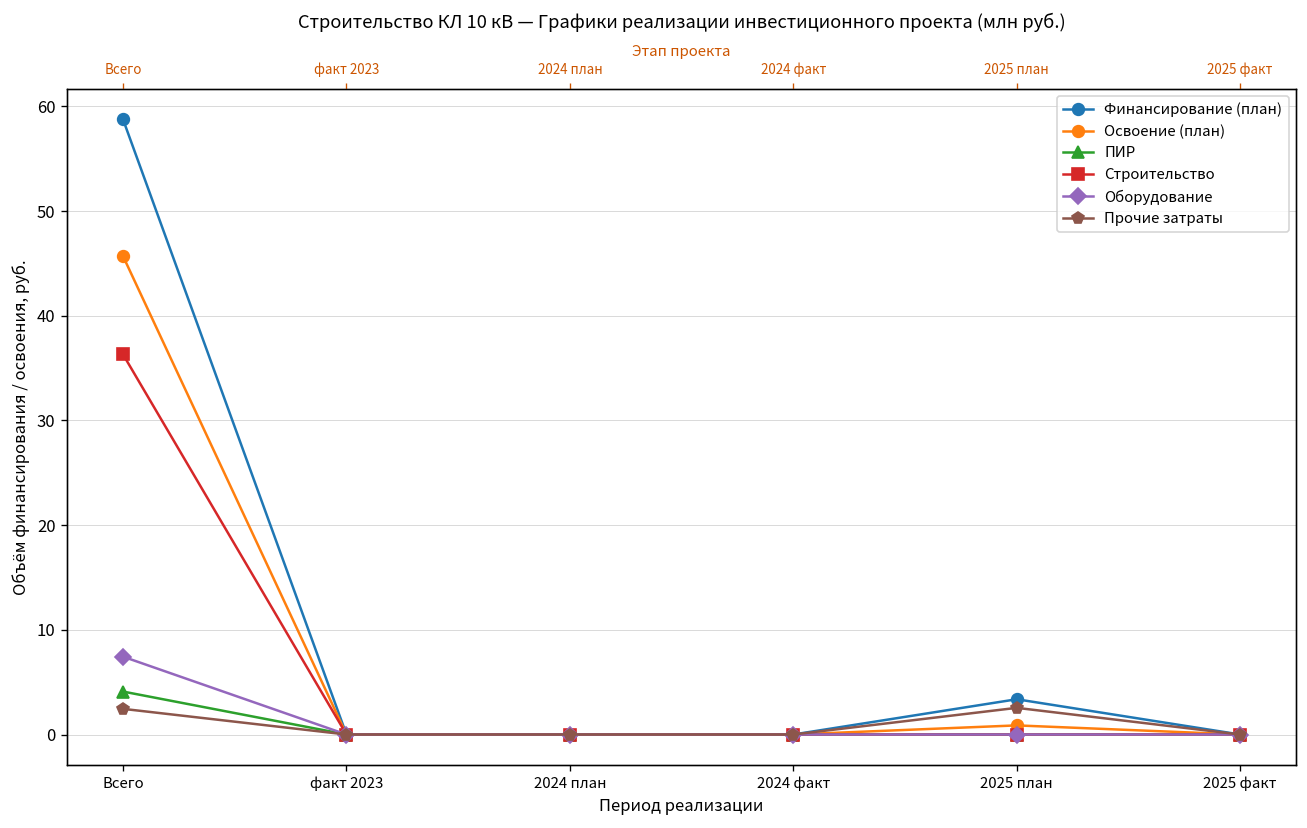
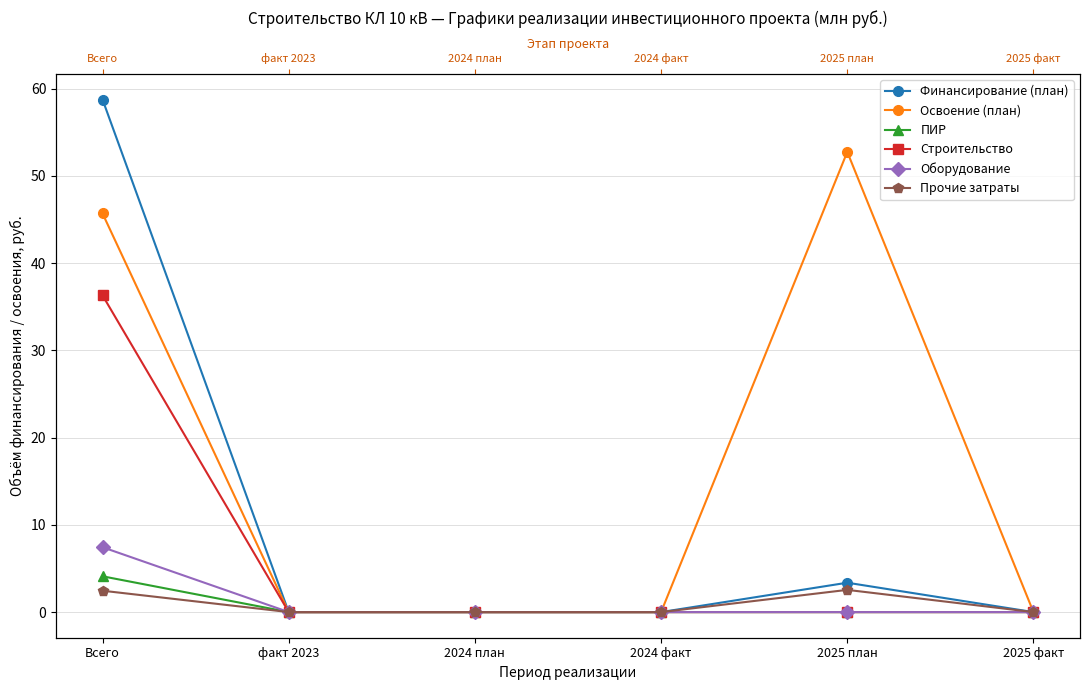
Освоение (план), 2025 план: 1 -> 53
